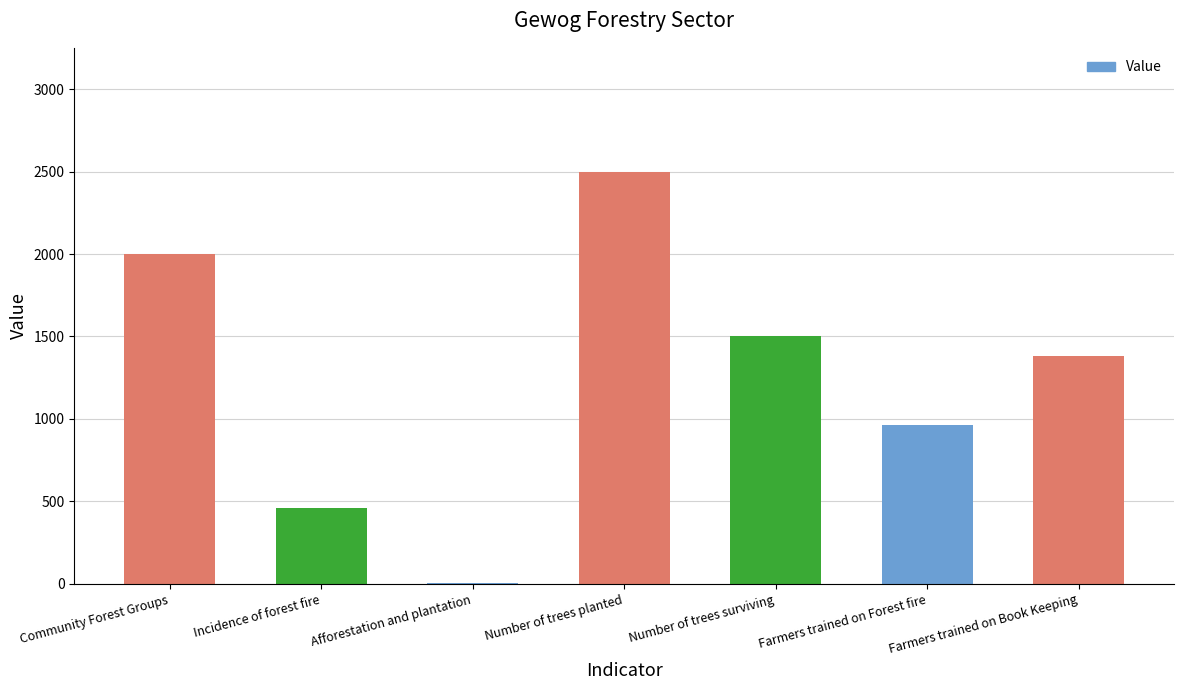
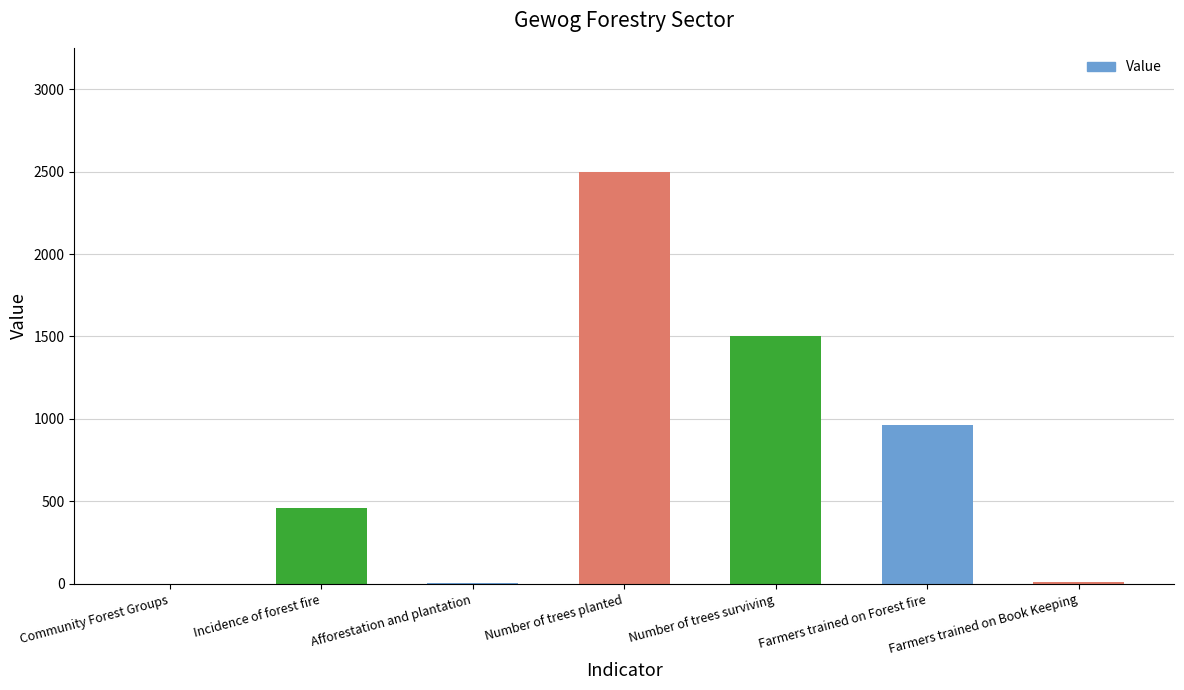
Community Forest Groups: 2000 -> 0
Farmers trained on Book Keeping: 1380 -> 10
